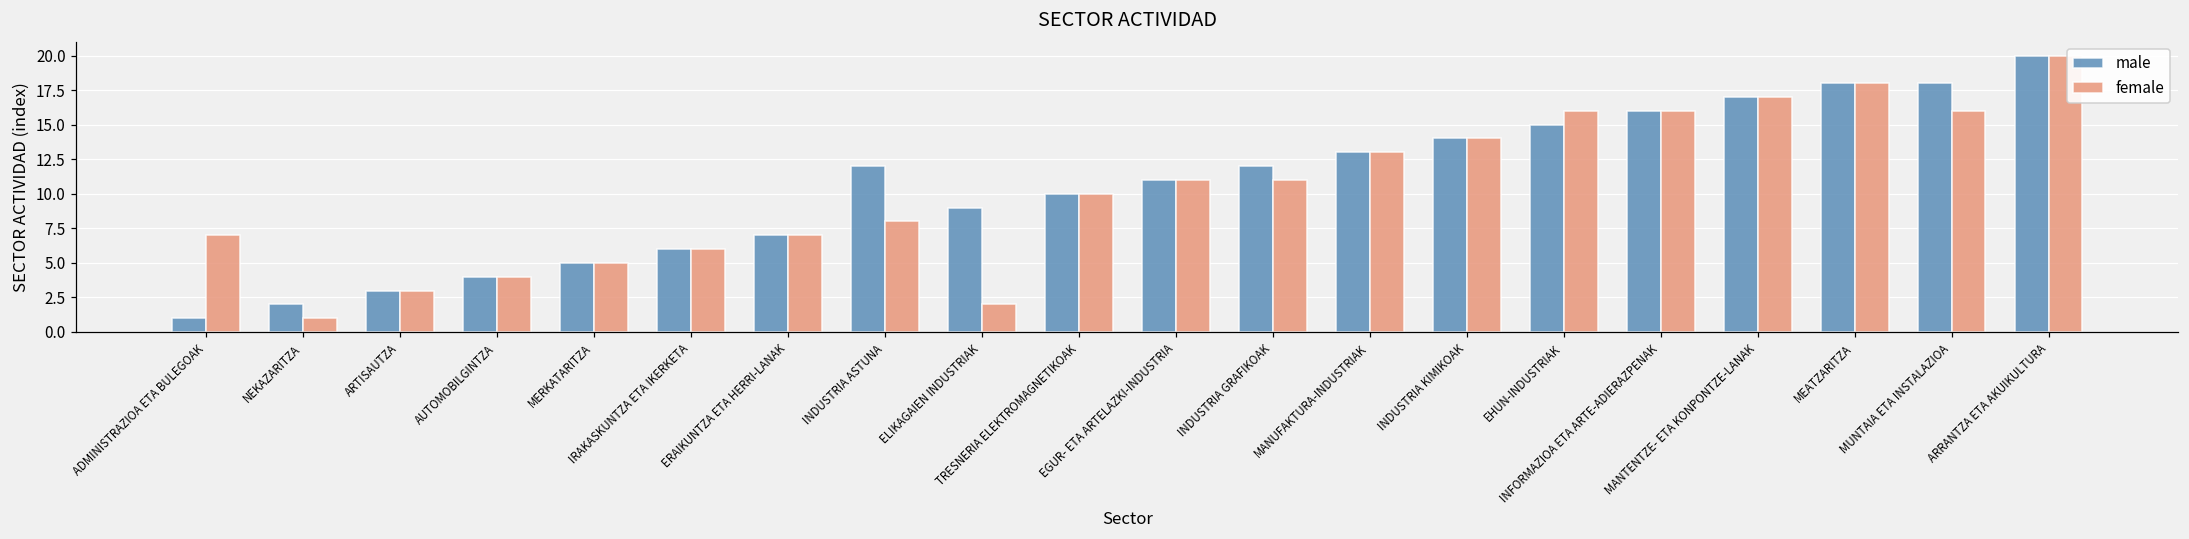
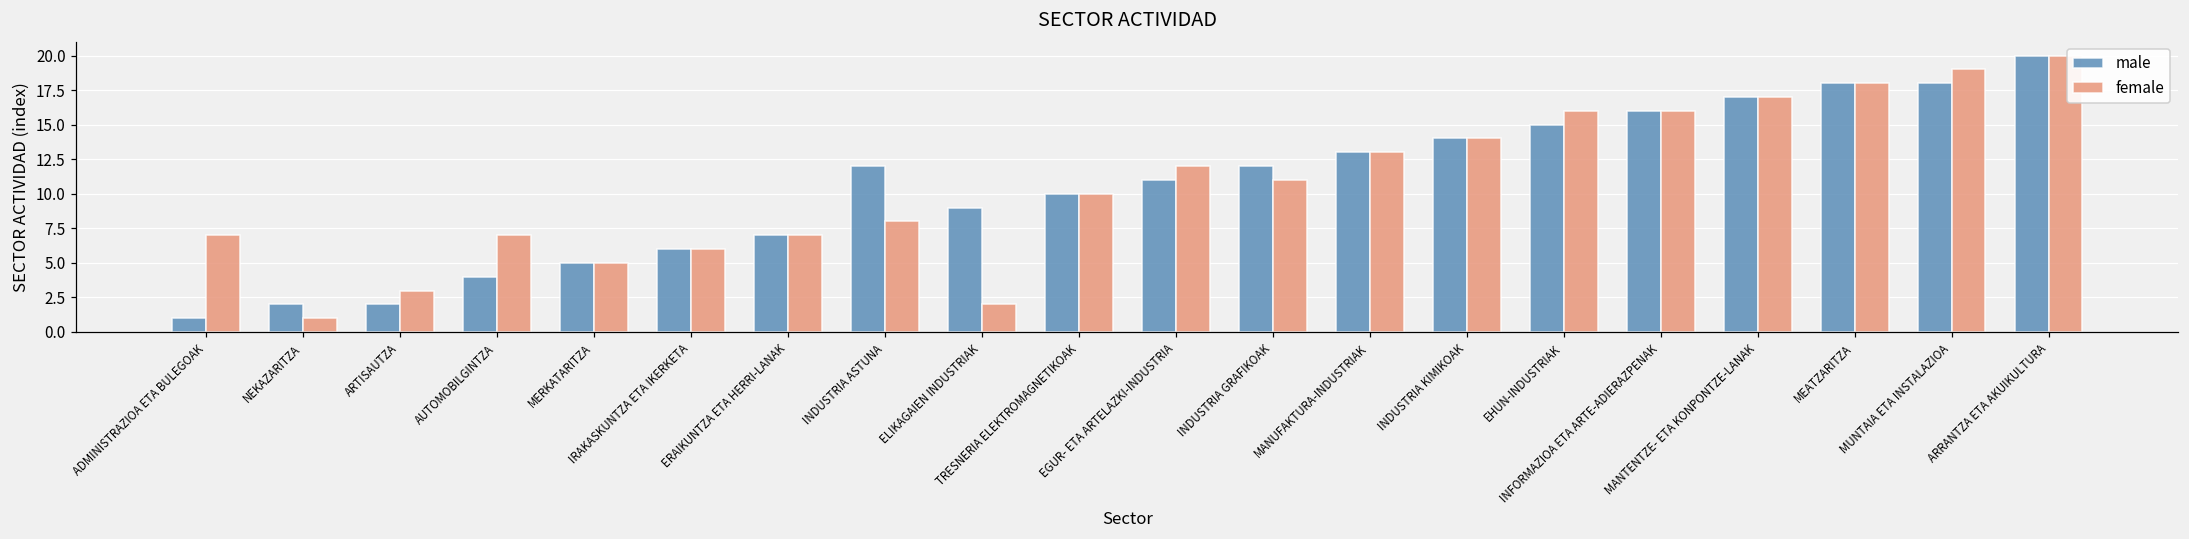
male, ARTISAUTZA: 3 -> 2
female, AUTOMOBILGINTZA: 4 -> 7
female, EGUR- ETA ARTELAZKI-INDUSTRIA: 11 -> 12
female, MUNTAIA ETA INSTALAZIOA: 16 -> 19
